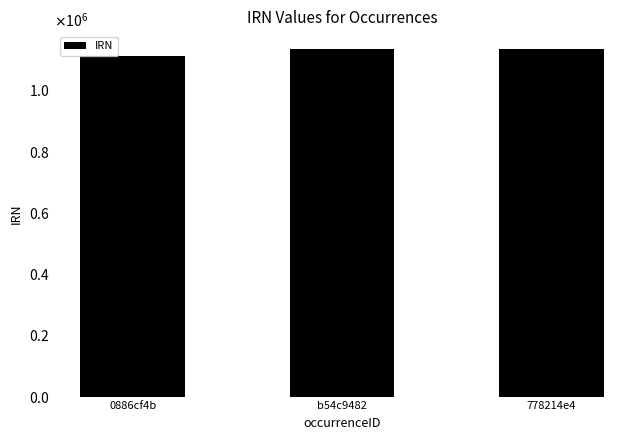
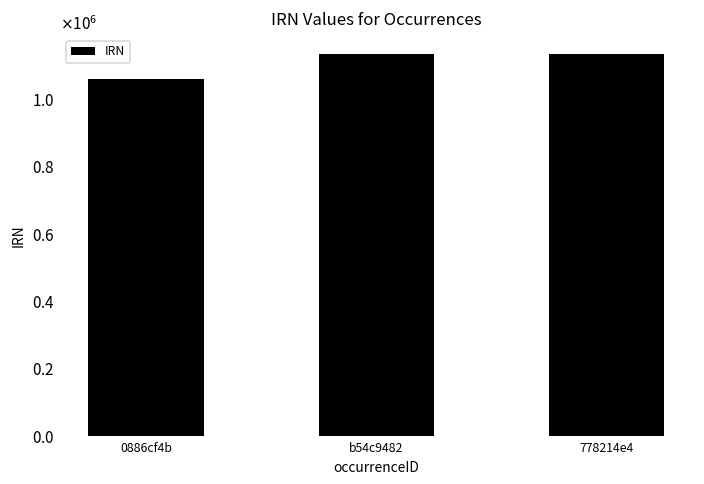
0886cf4b: 1110000 -> 1060000
